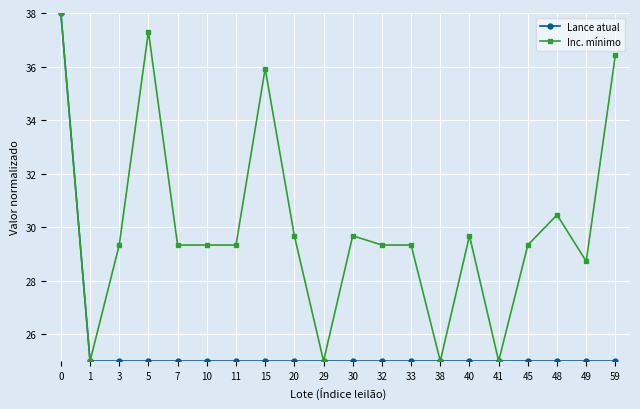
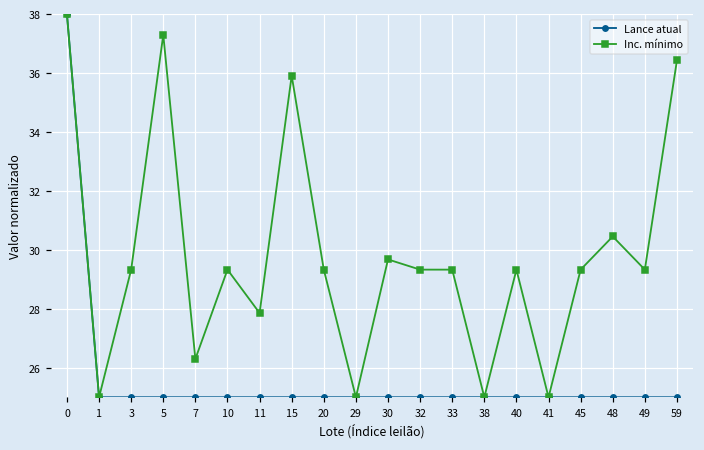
Inc. mínimo, 7: 29.3 -> 26.3
Inc. mínimo, 11: 29.3 -> 27.9
Inc. mínimo, 20: 29.7 -> 29.3
Inc. mínimo, 40: 29.7 -> 29.3
Inc. mínimo, 49: 28.7 -> 29.3
